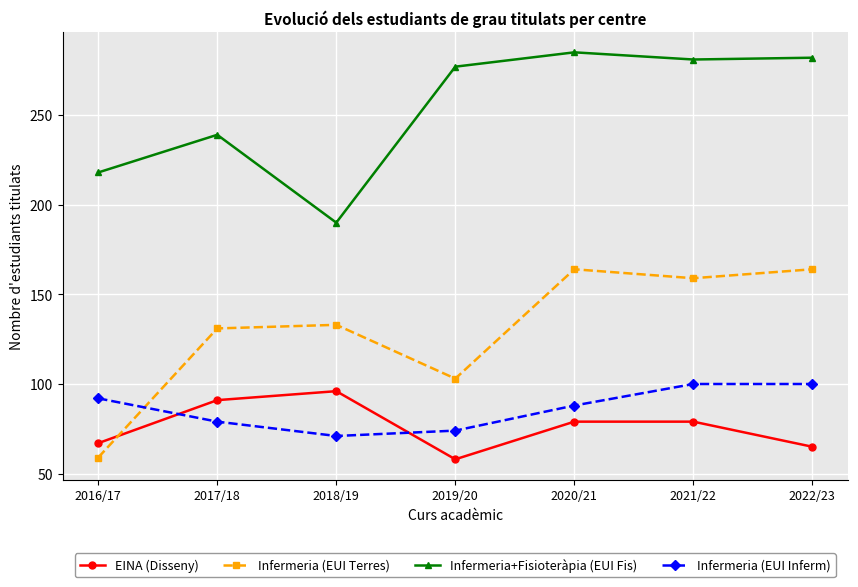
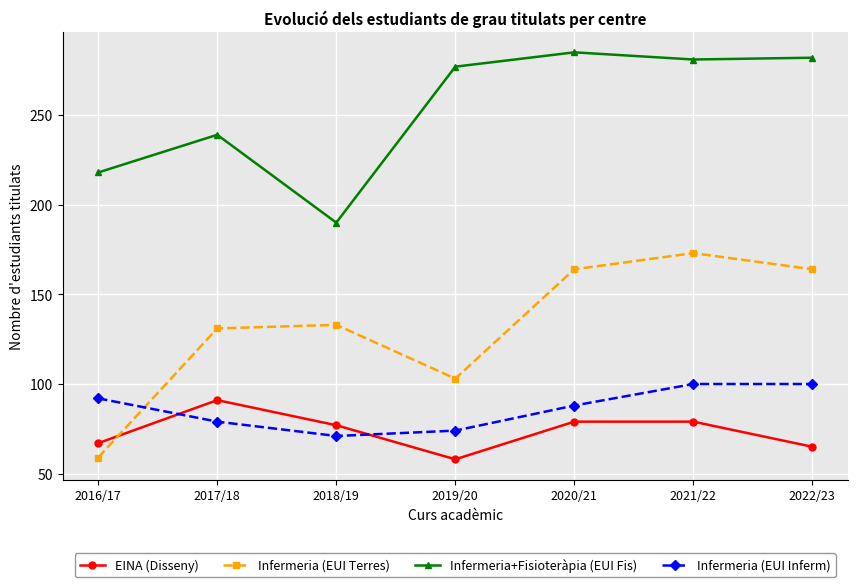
EINA (Disseny), 2018/19: 96 -> 77
Infermeria (EUI Terres), 2021/22: 159 -> 173
